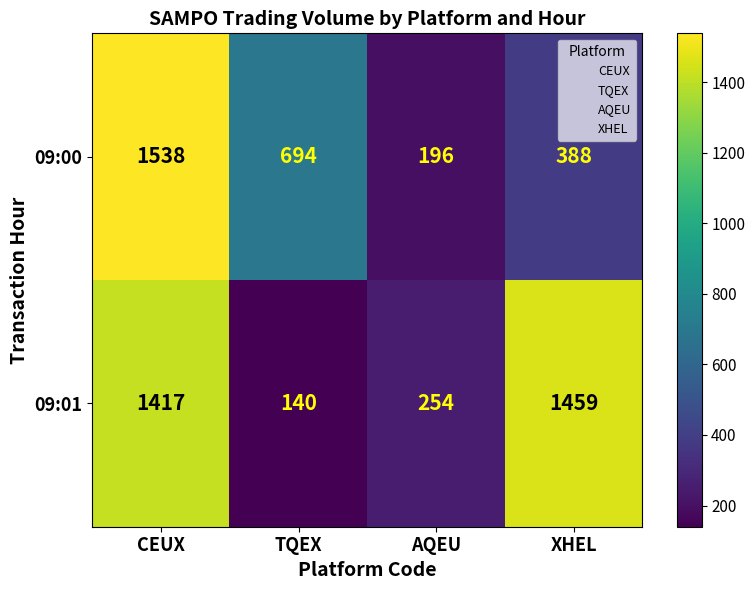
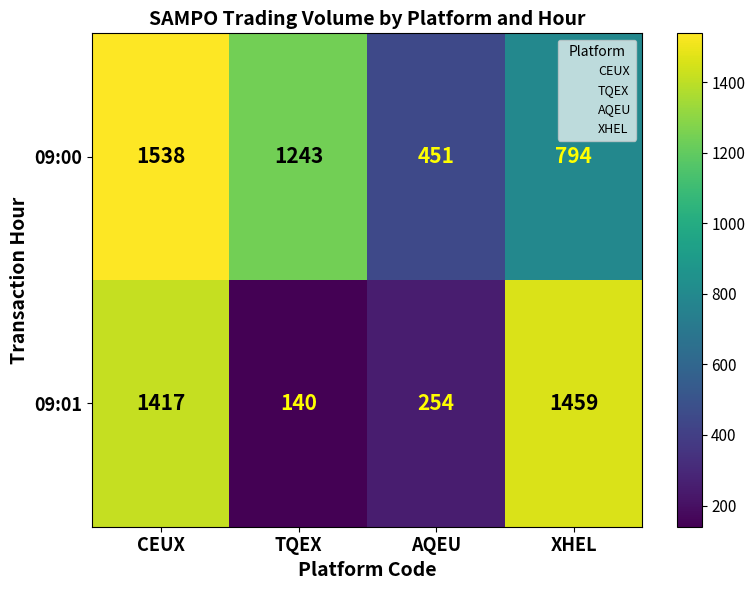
09:00, TQEX: 694 -> 1243
09:00, AQEU: 196 -> 451
09:00, XHEL: 388 -> 794
